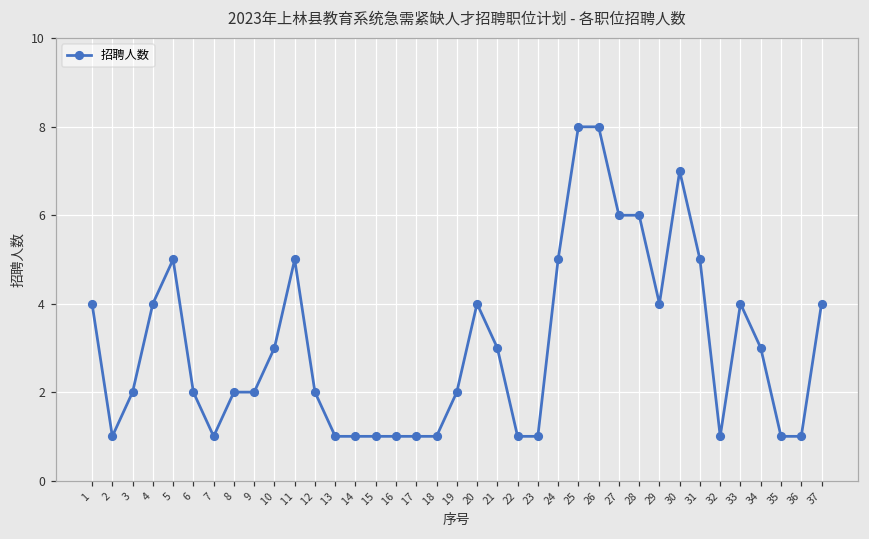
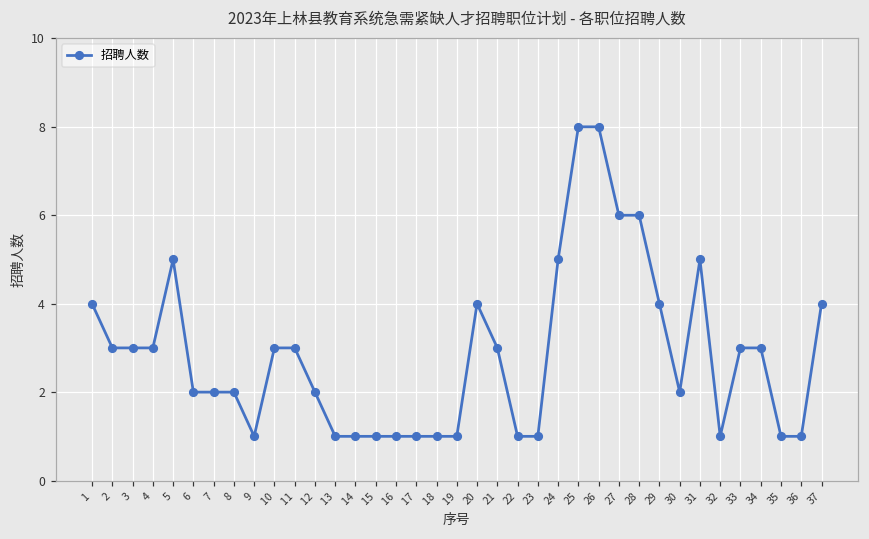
2: 1 -> 3
3: 2 -> 3
4: 4 -> 3
7: 1 -> 2
9: 2 -> 1
11: 5 -> 3
19: 2 -> 1
30: 7 -> 2
33: 4 -> 3
